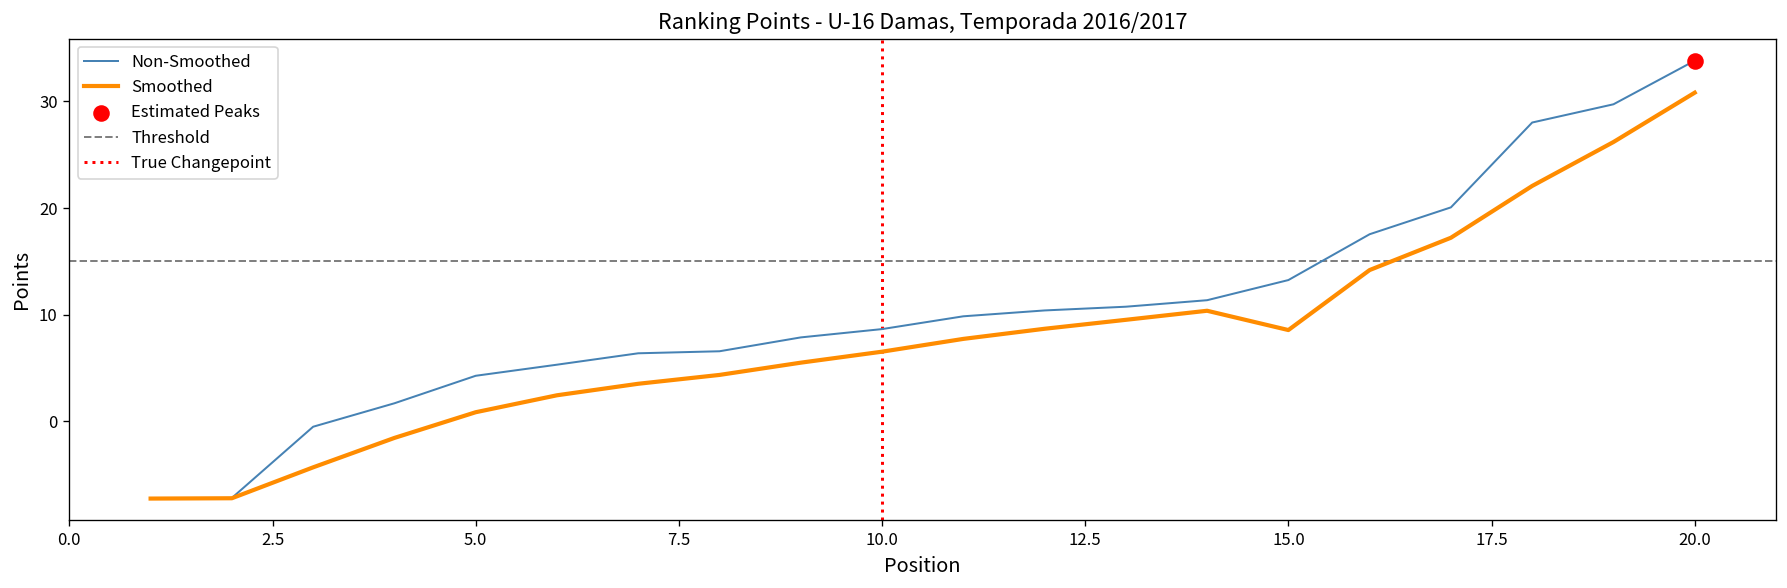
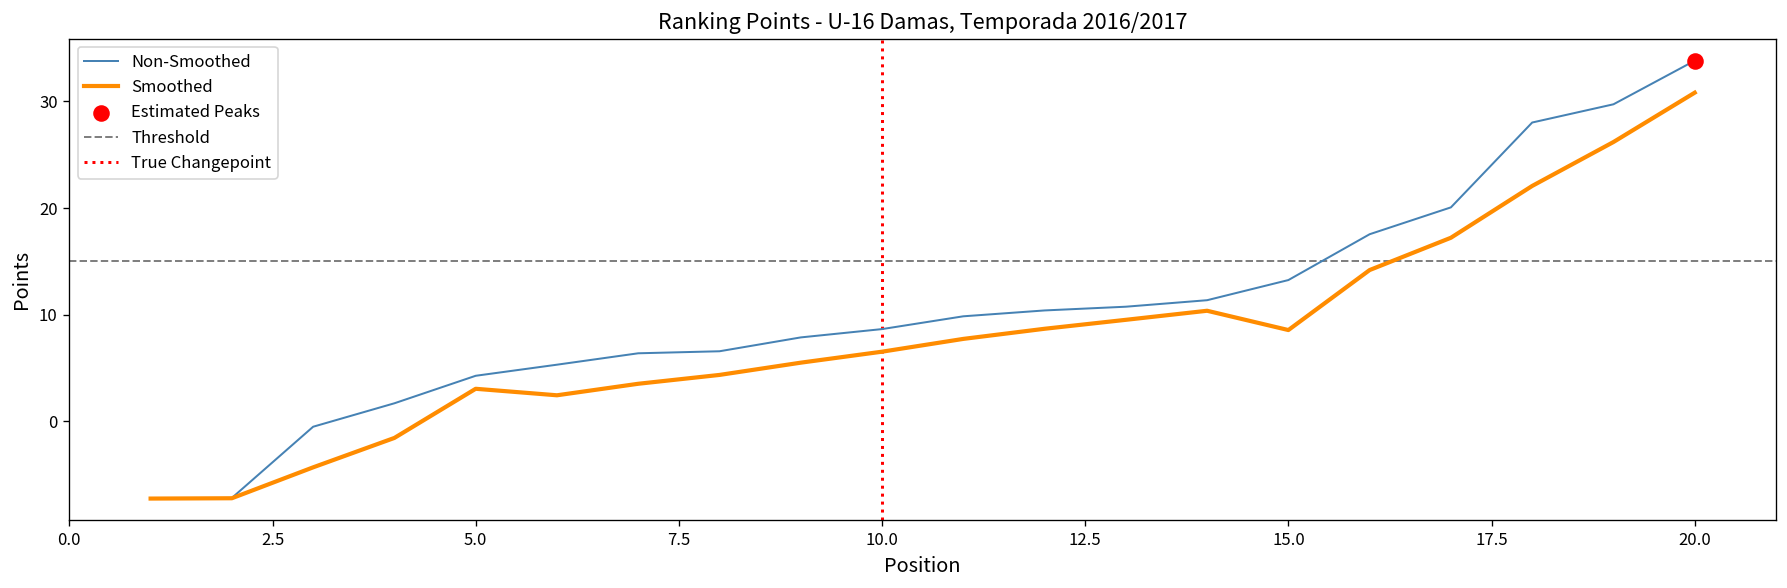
Smoothed, 5.0: 1 -> 3
